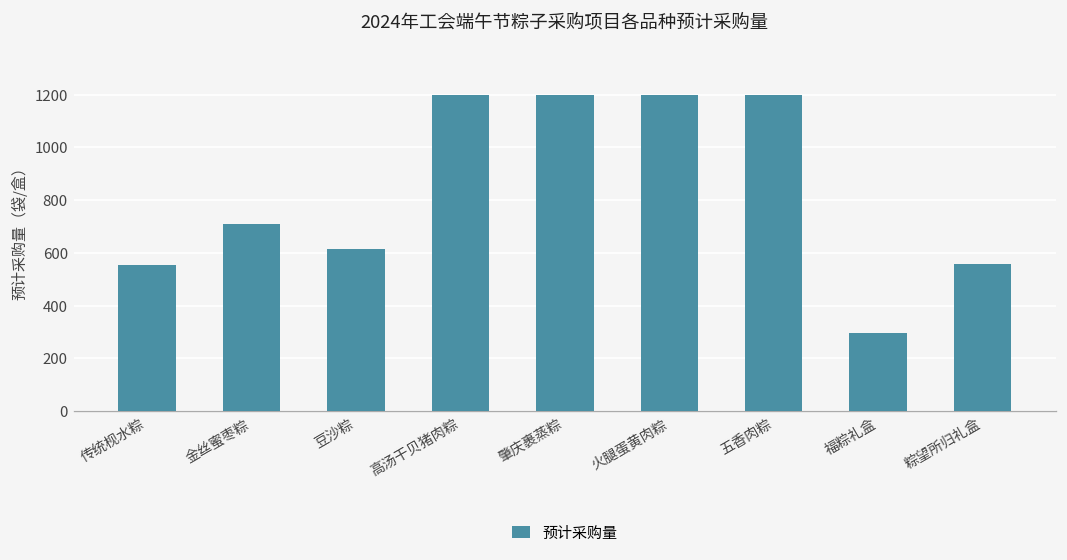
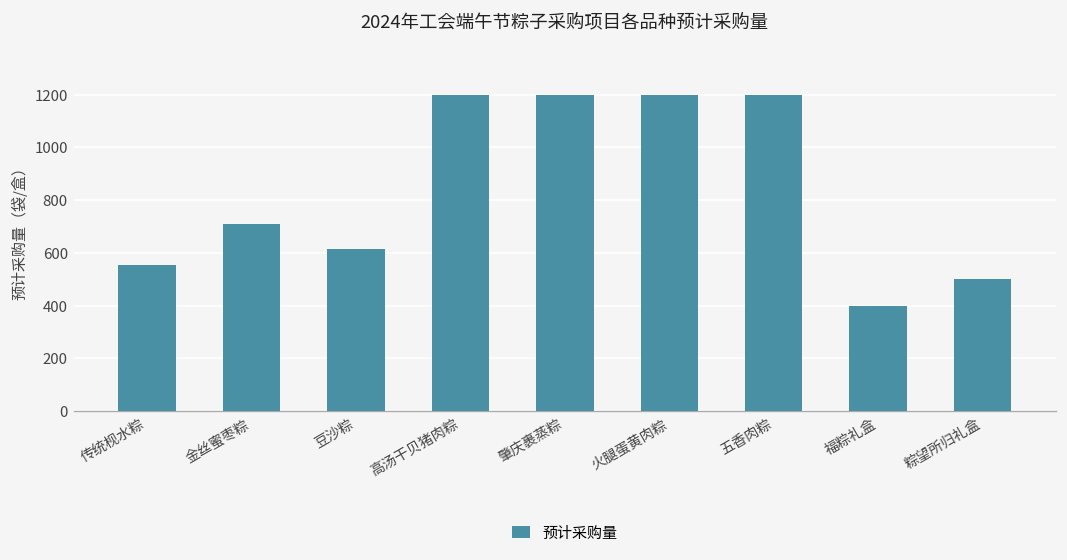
福粽礼盒: 300 -> 400
粽望所归礼盒: 560 -> 500
